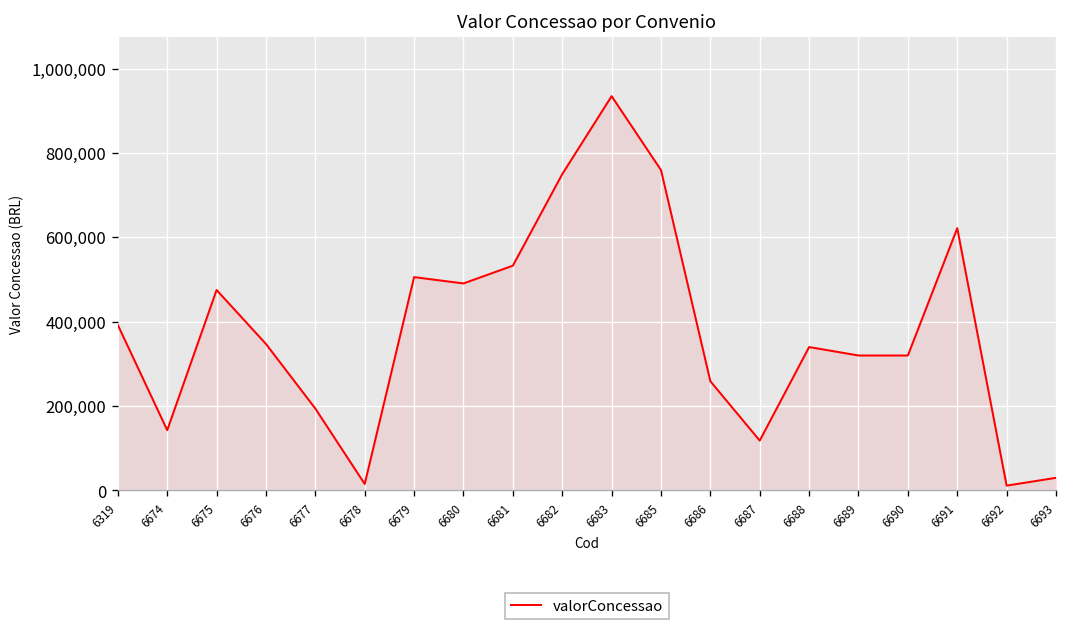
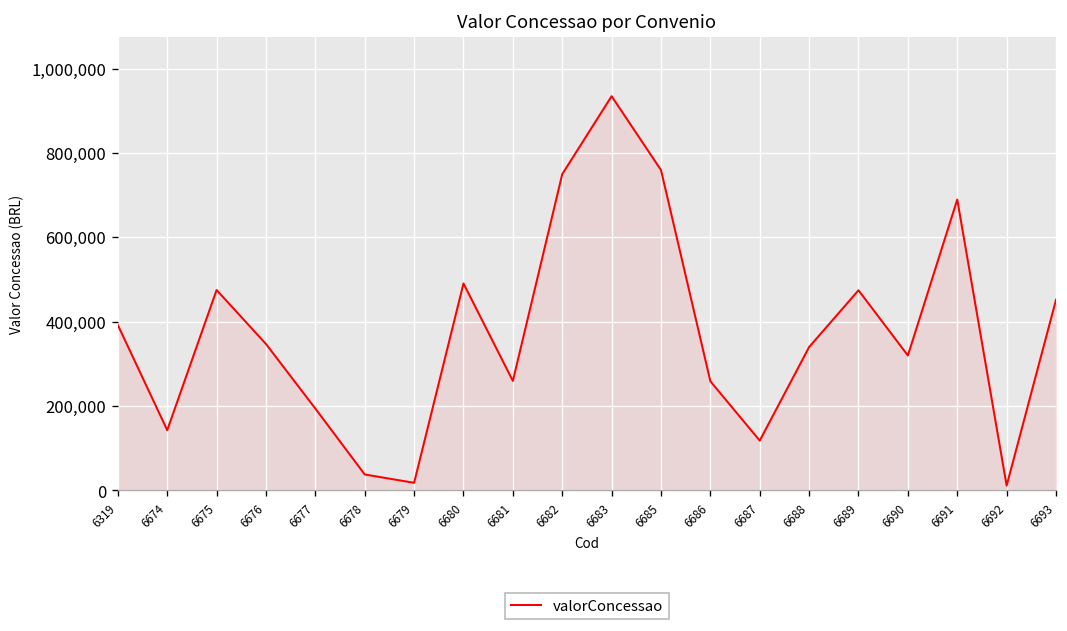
6678: 20,000 -> 40,000
6679: 510,000 -> 20,000
6681: 530,000 -> 260,000
6689: 320,000 -> 470,000
6691: 620,000 -> 690,000
6693: 30,000 -> 450,000
